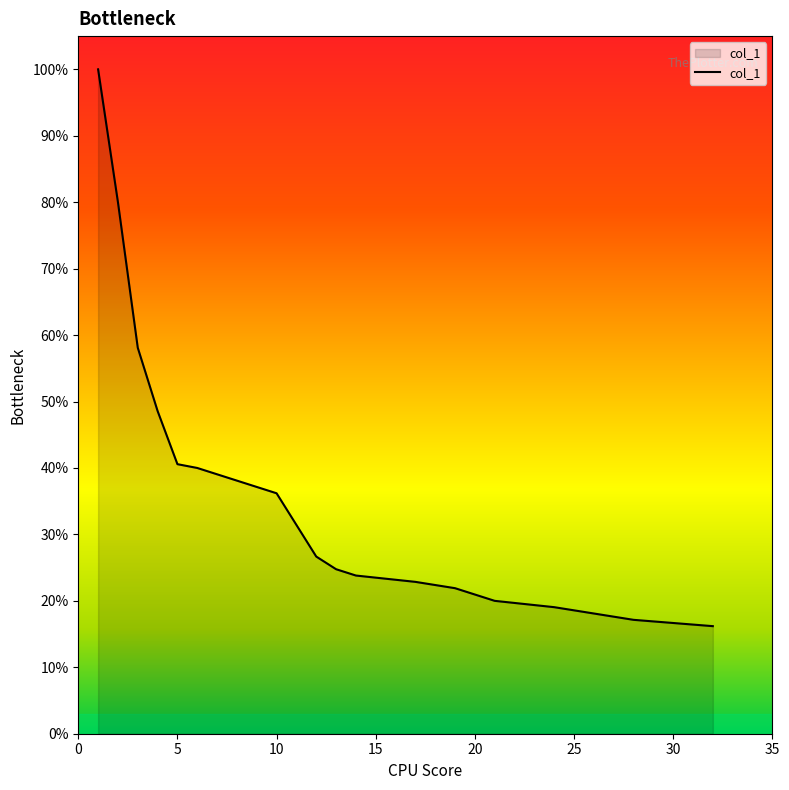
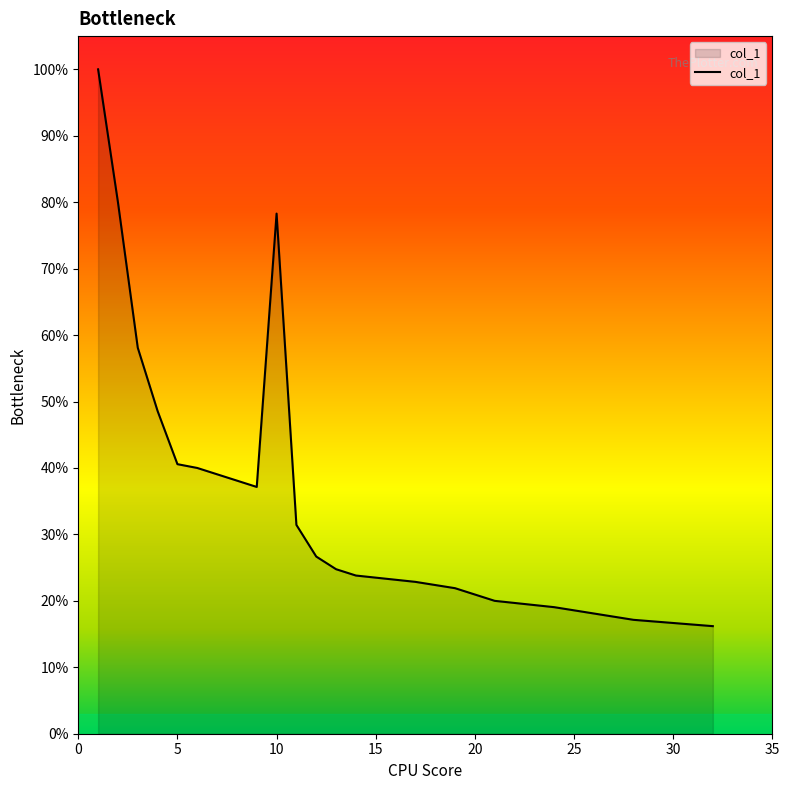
10: 36% -> 78%
